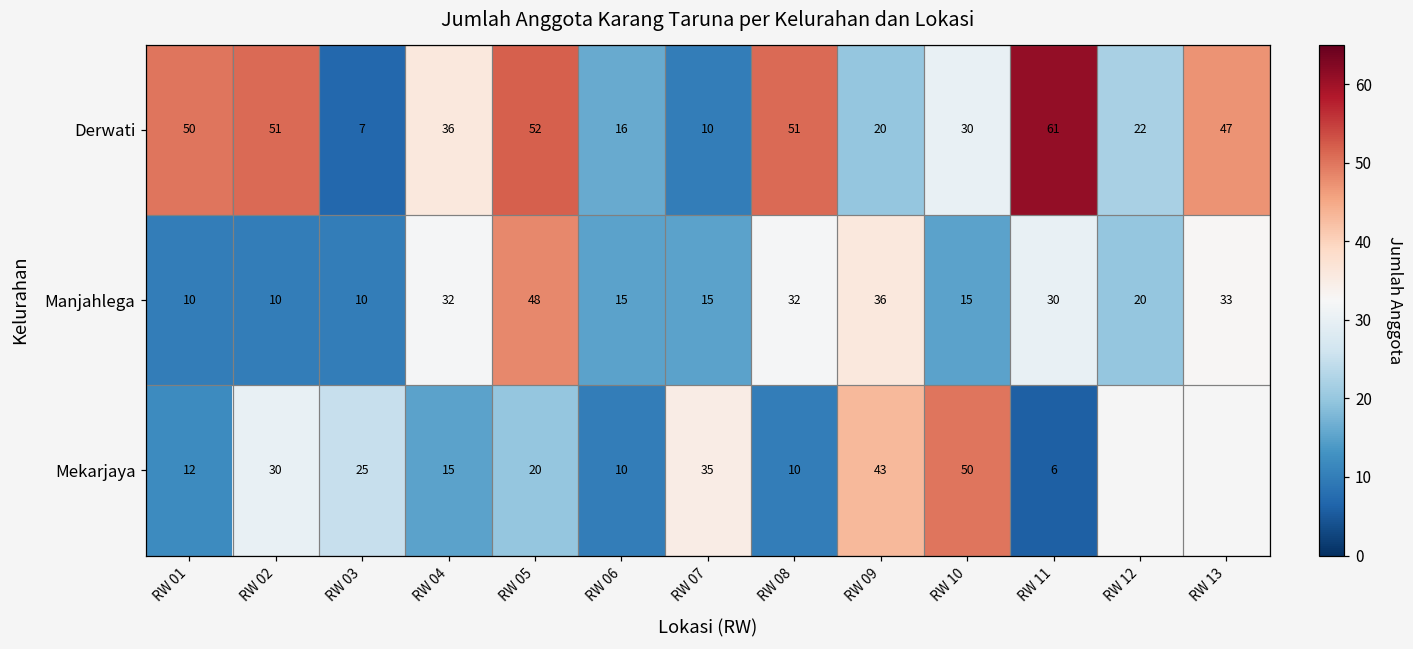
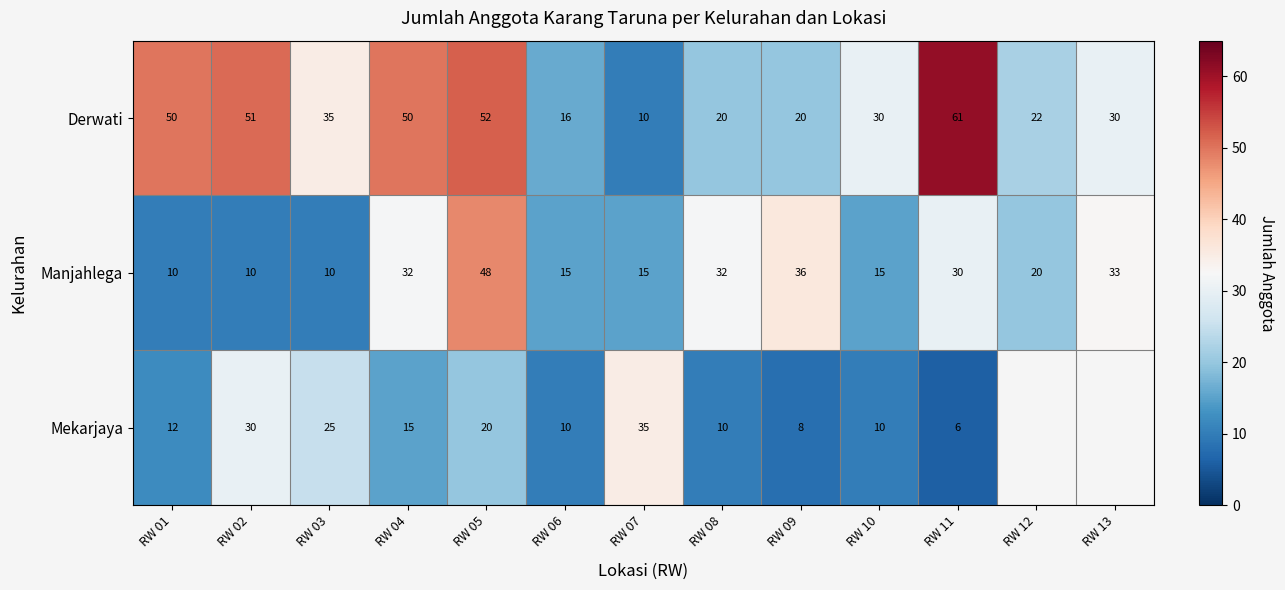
Derwati, RW 03: 7 -> 35
Derwati, RW 04: 36 -> 50
Derwati, RW 08: 51 -> 20
Derwati, RW 13: 47 -> 30
Mekarjaya, RW 09: 43 -> 8
Mekarjaya, RW 10: 50 -> 10
